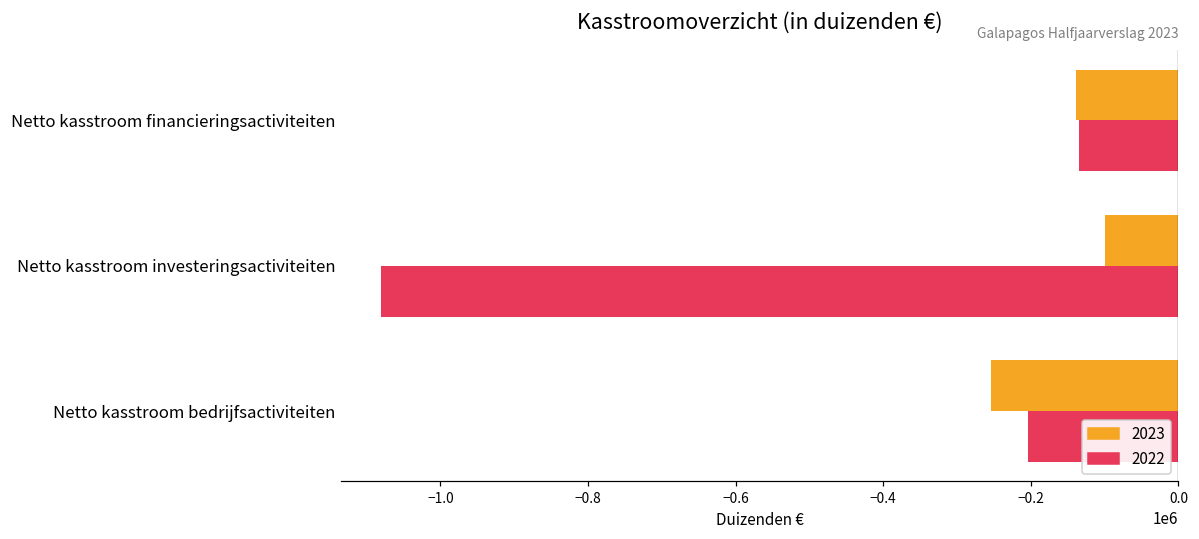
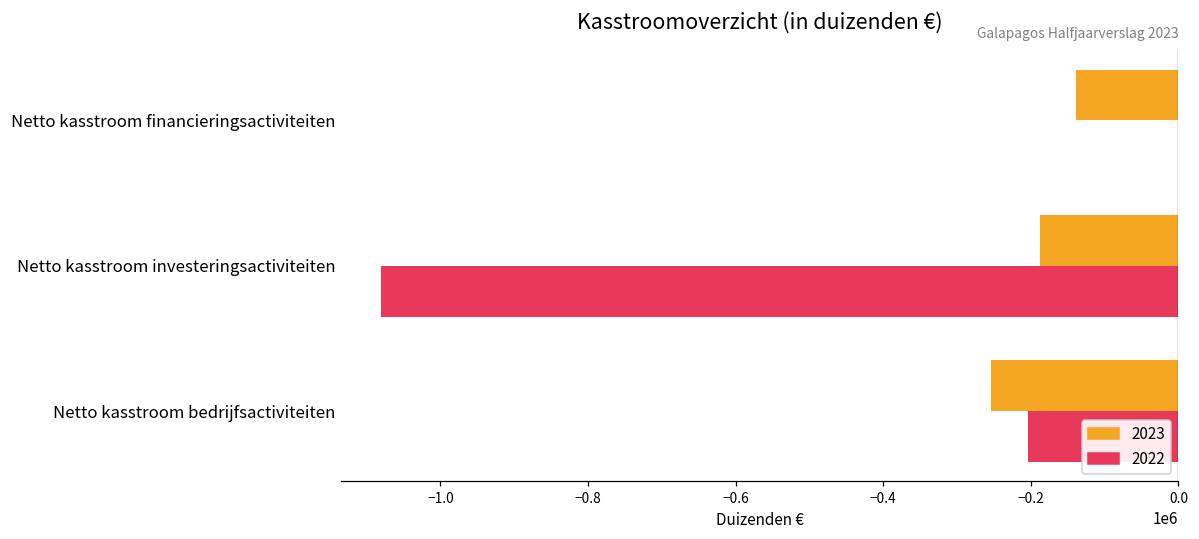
2022, Netto kasstroom financieringsactiviteiten: -130000 -> 0
2023, Netto kasstroom investeringsactiviteiten: -100000 -> -190000
